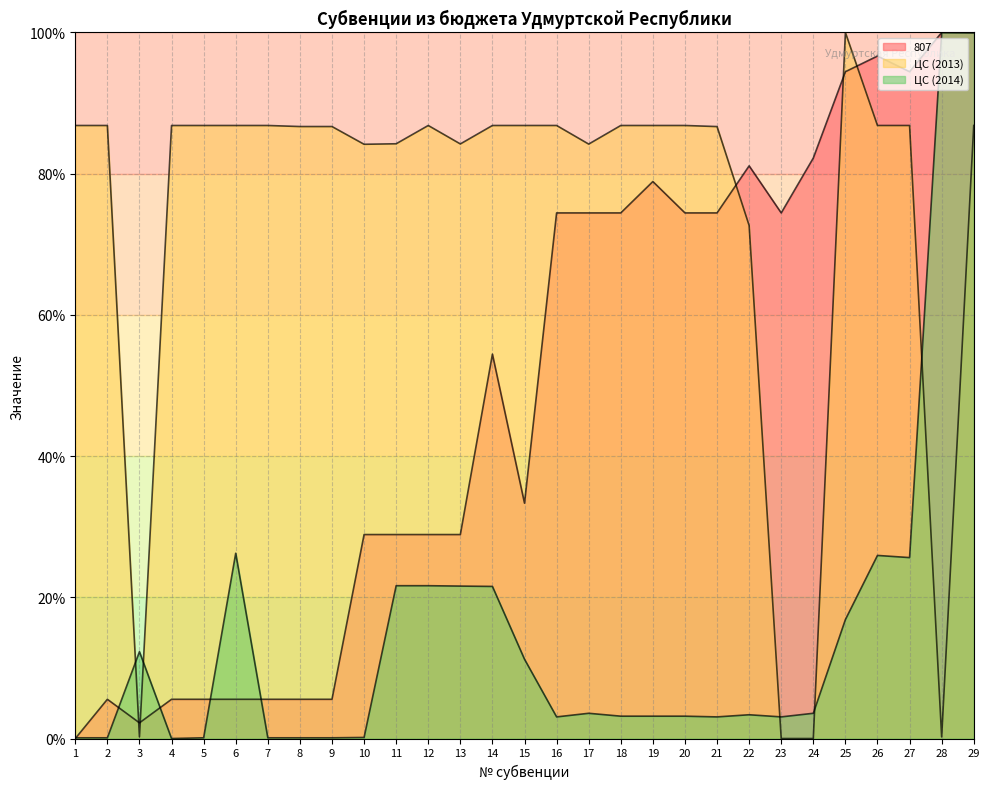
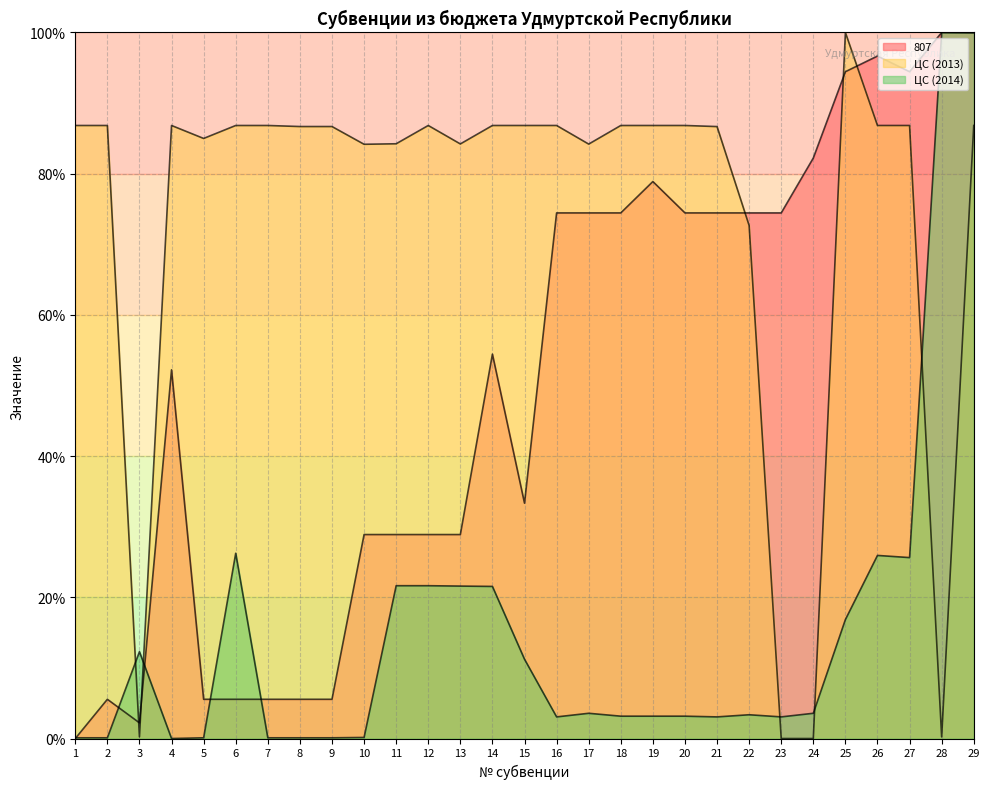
807, 4: 6% -> 52%
ЦС (2013), 5: 87% -> 85%
807, 22: 81% -> 74%
